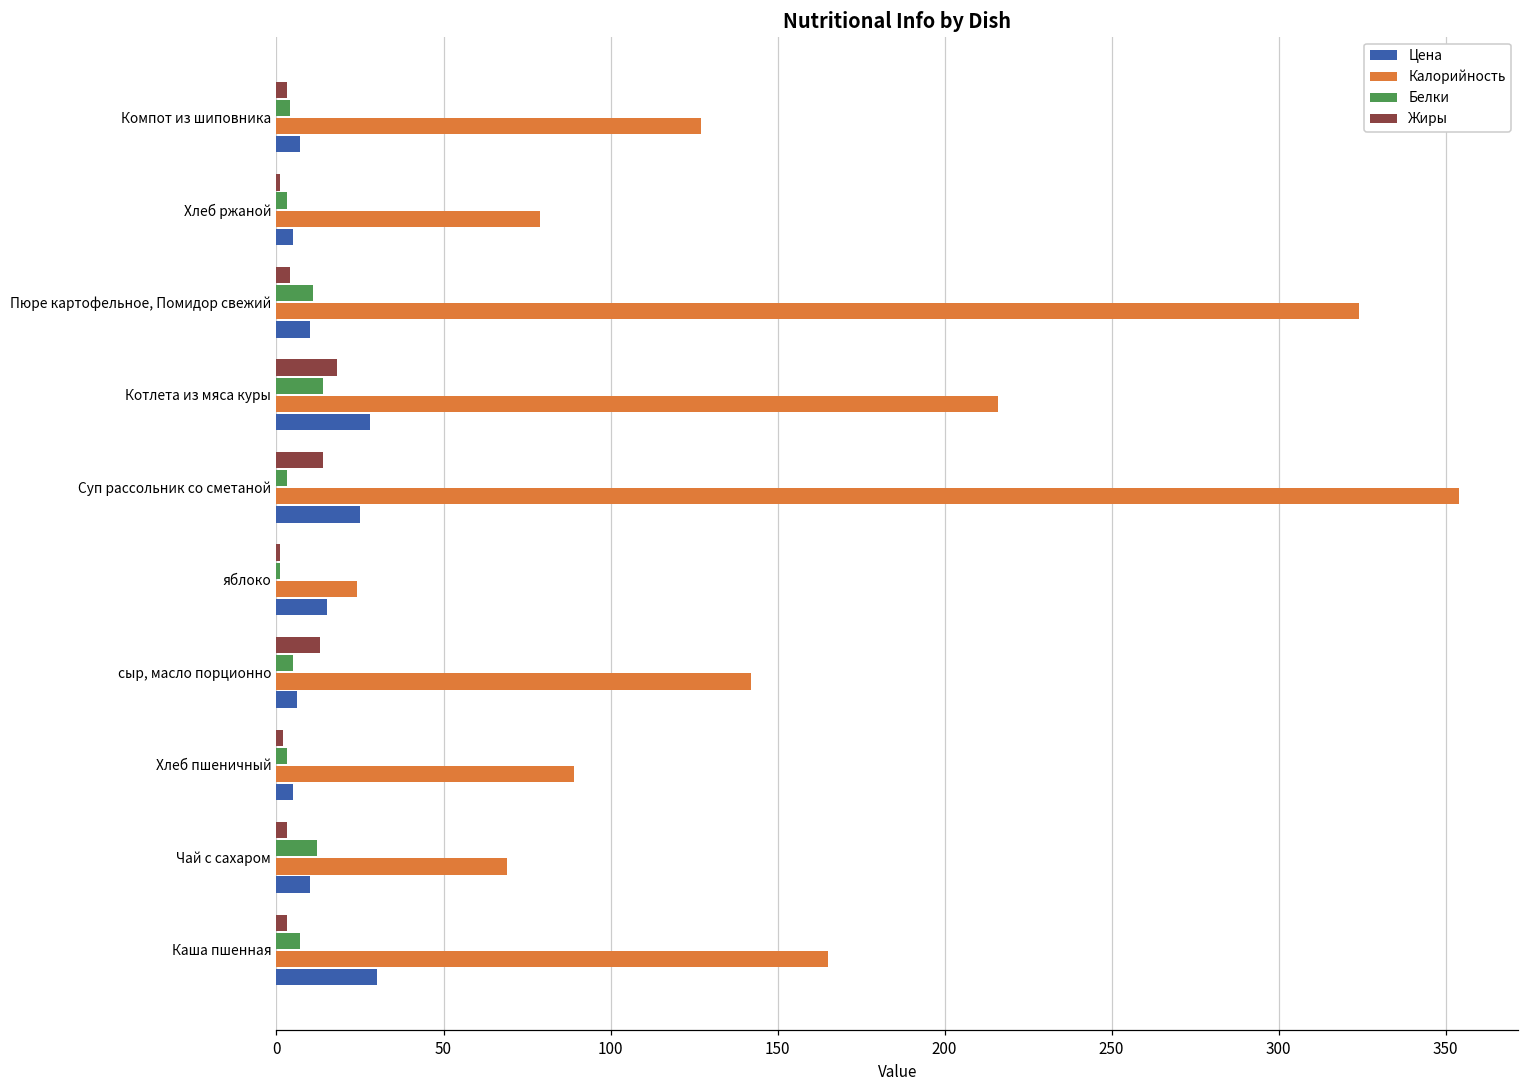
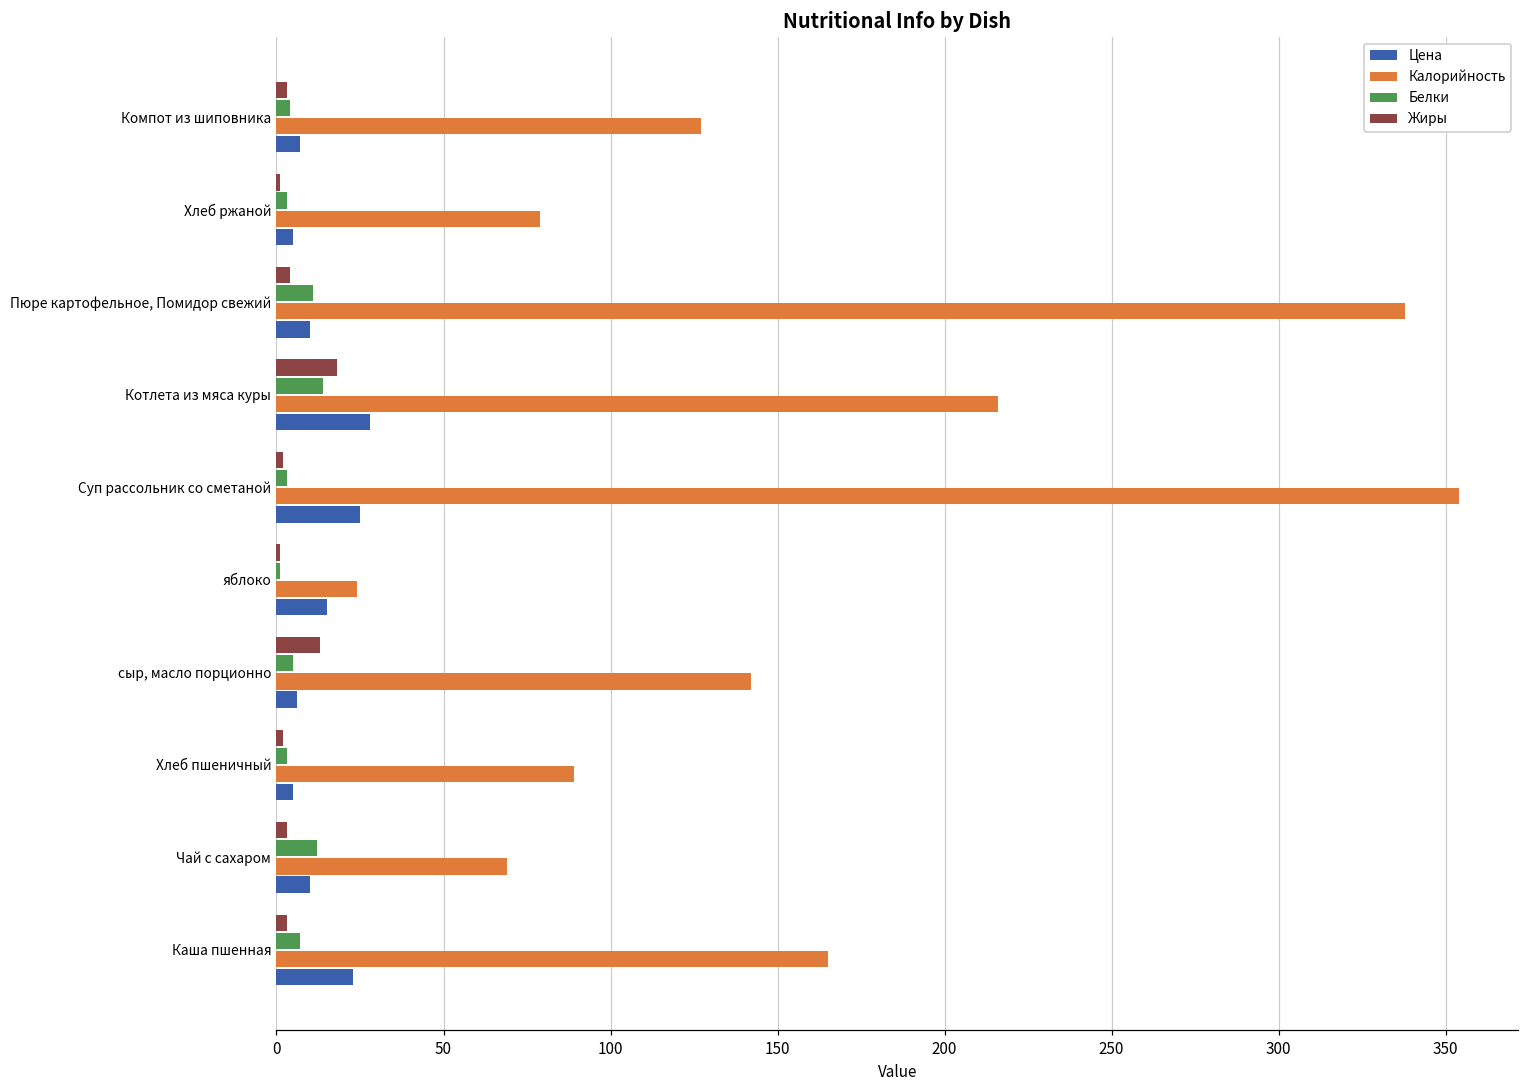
Калорийность, Пюре картофельное, Помидор свежий: 324 -> 338
Жиры, Суп рассольник со сметаной: 14 -> 2
Цена, Каша пшенная: 30 -> 23
